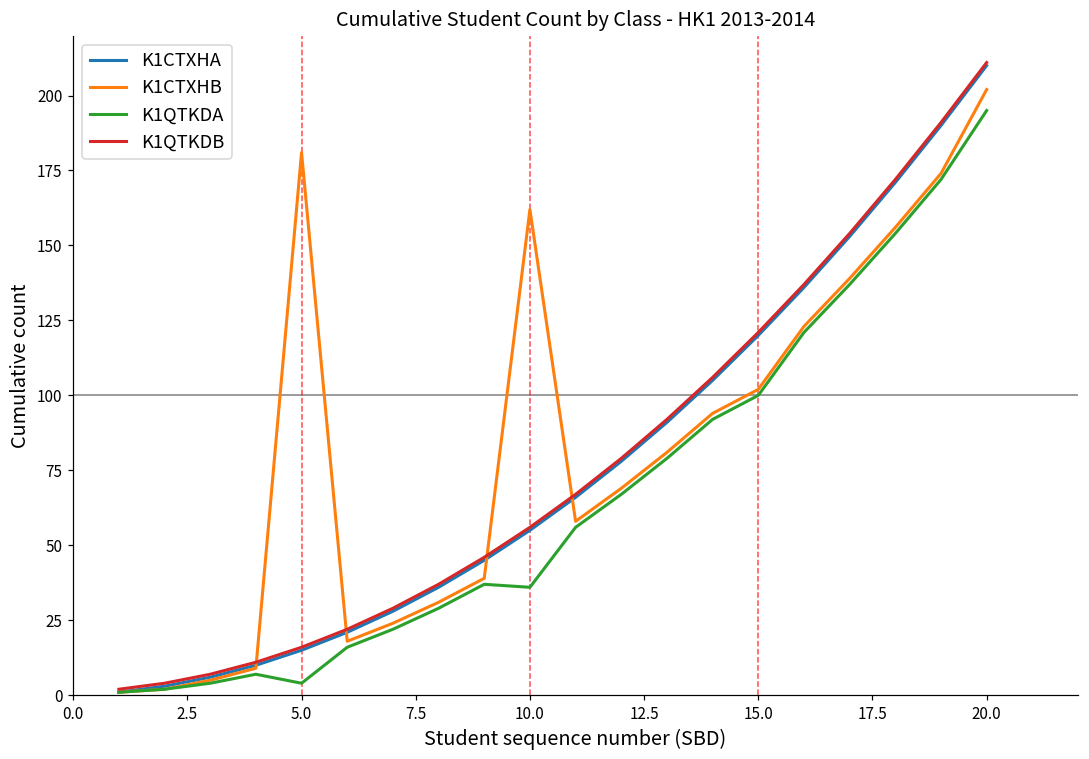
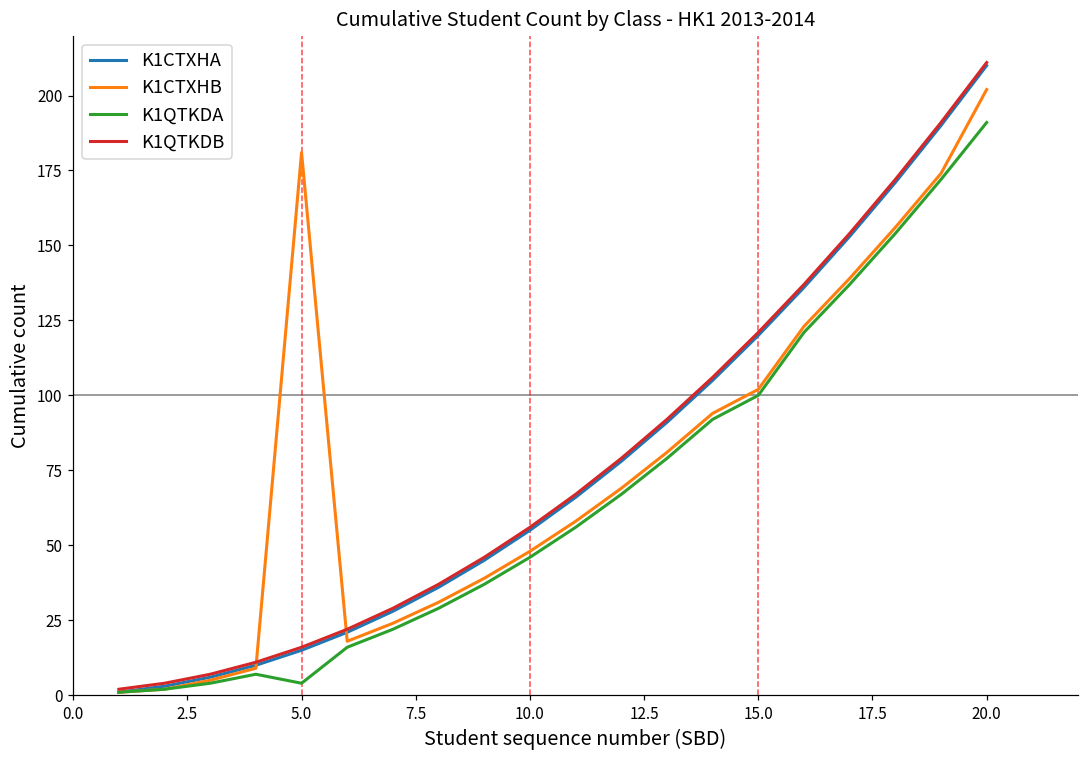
K1CTXHB, 10.0: 162 -> 48
K1QTKDA, 10.0: 36 -> 46
K1QTKDA, 20.0: 195 -> 191
